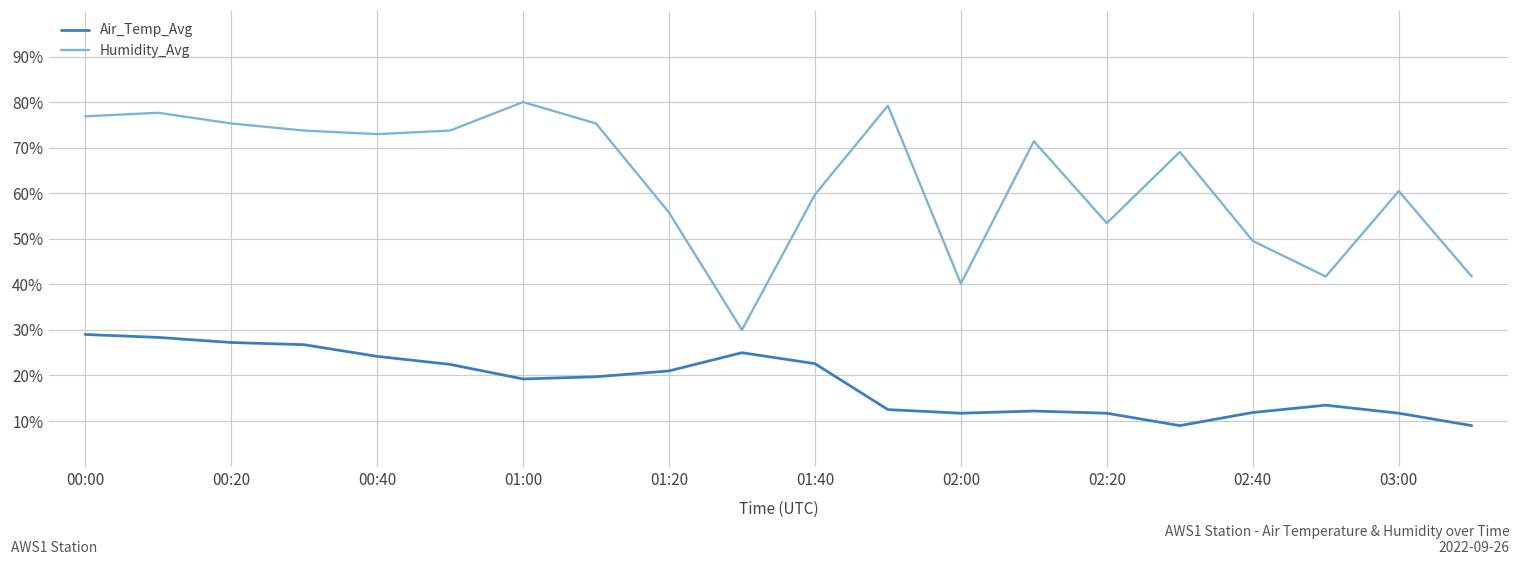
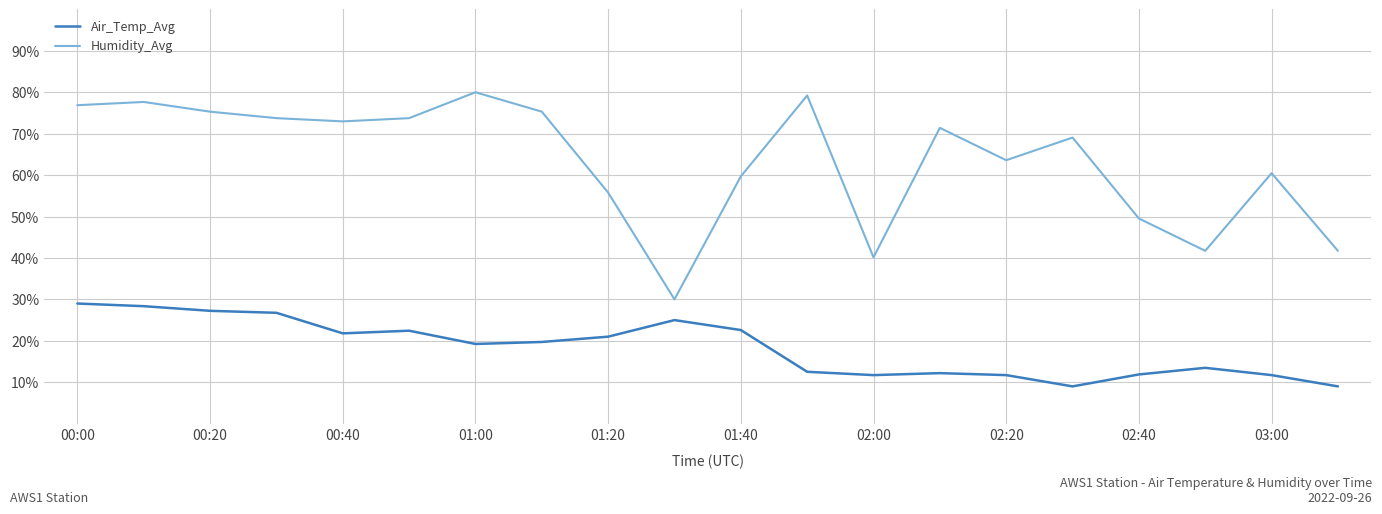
Air_Temp_Avg, 00:40: 24% -> 22%
Humidity_Avg, 02:20: 53% -> 64%
